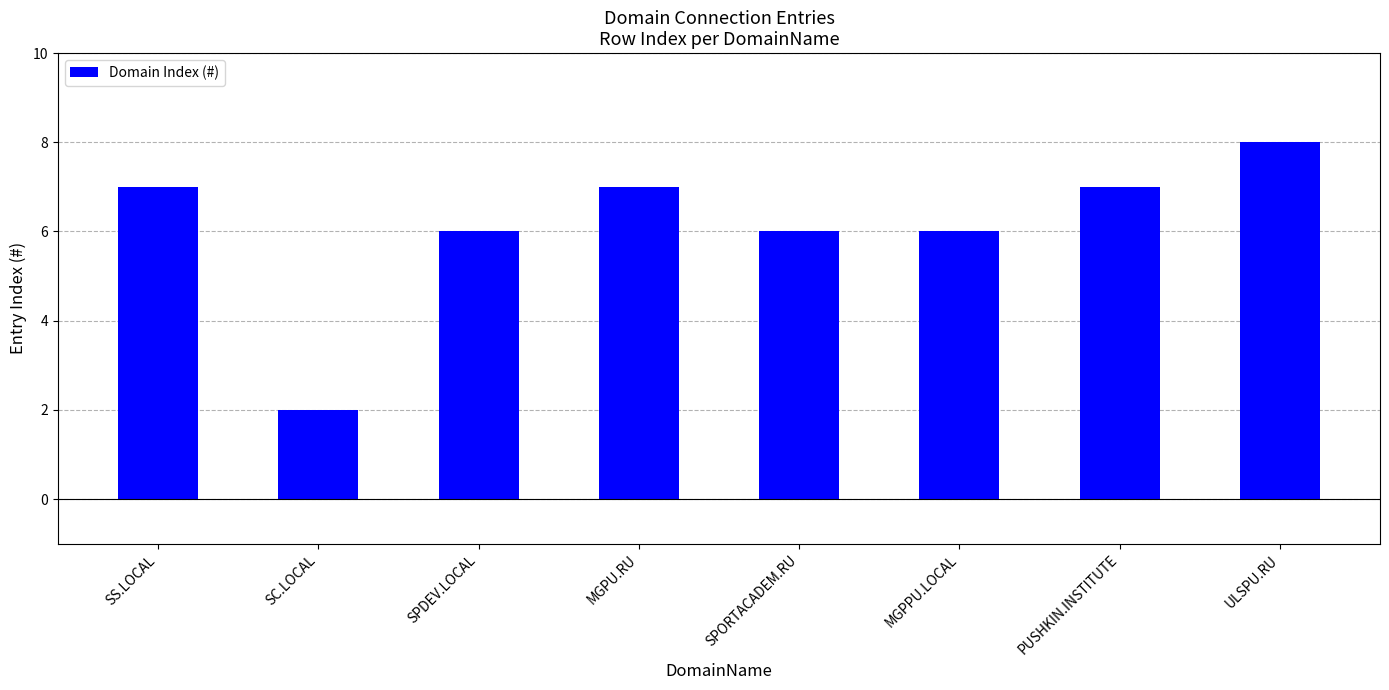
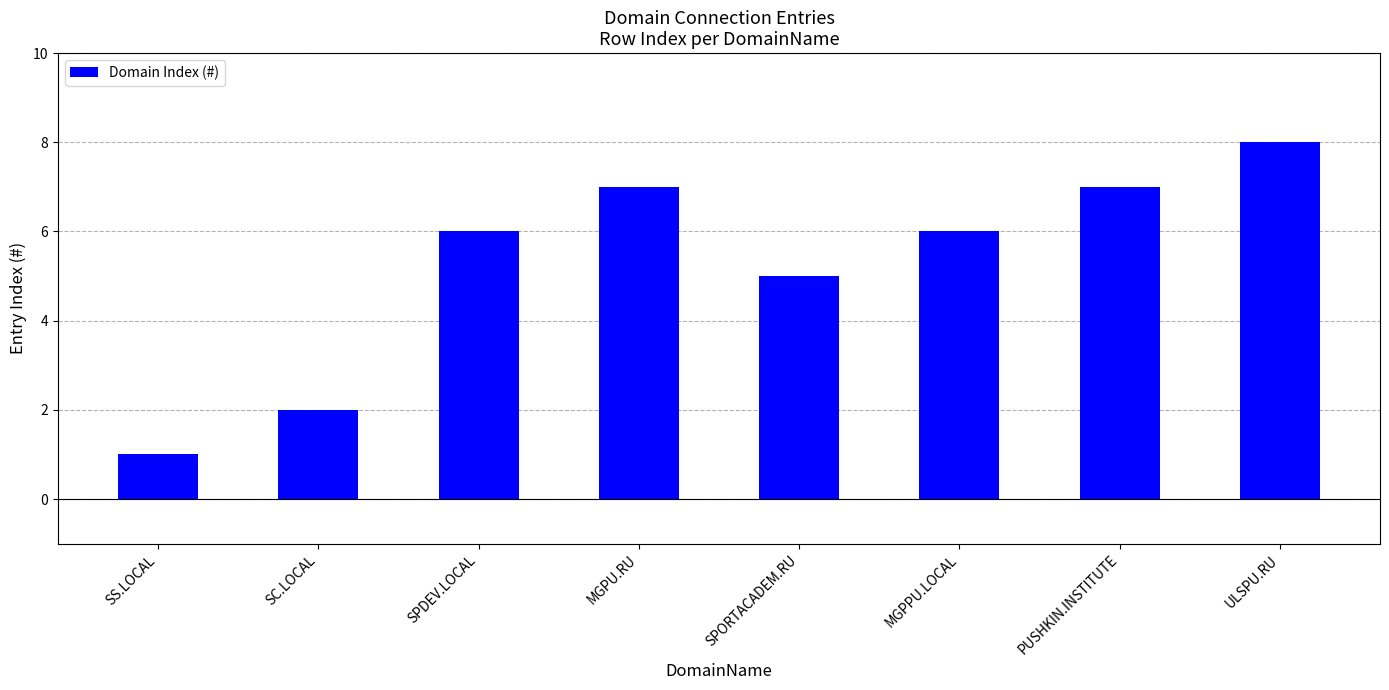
SS.LOCAL: 7 -> 1
SPORTACADEM.RU: 6 -> 5
